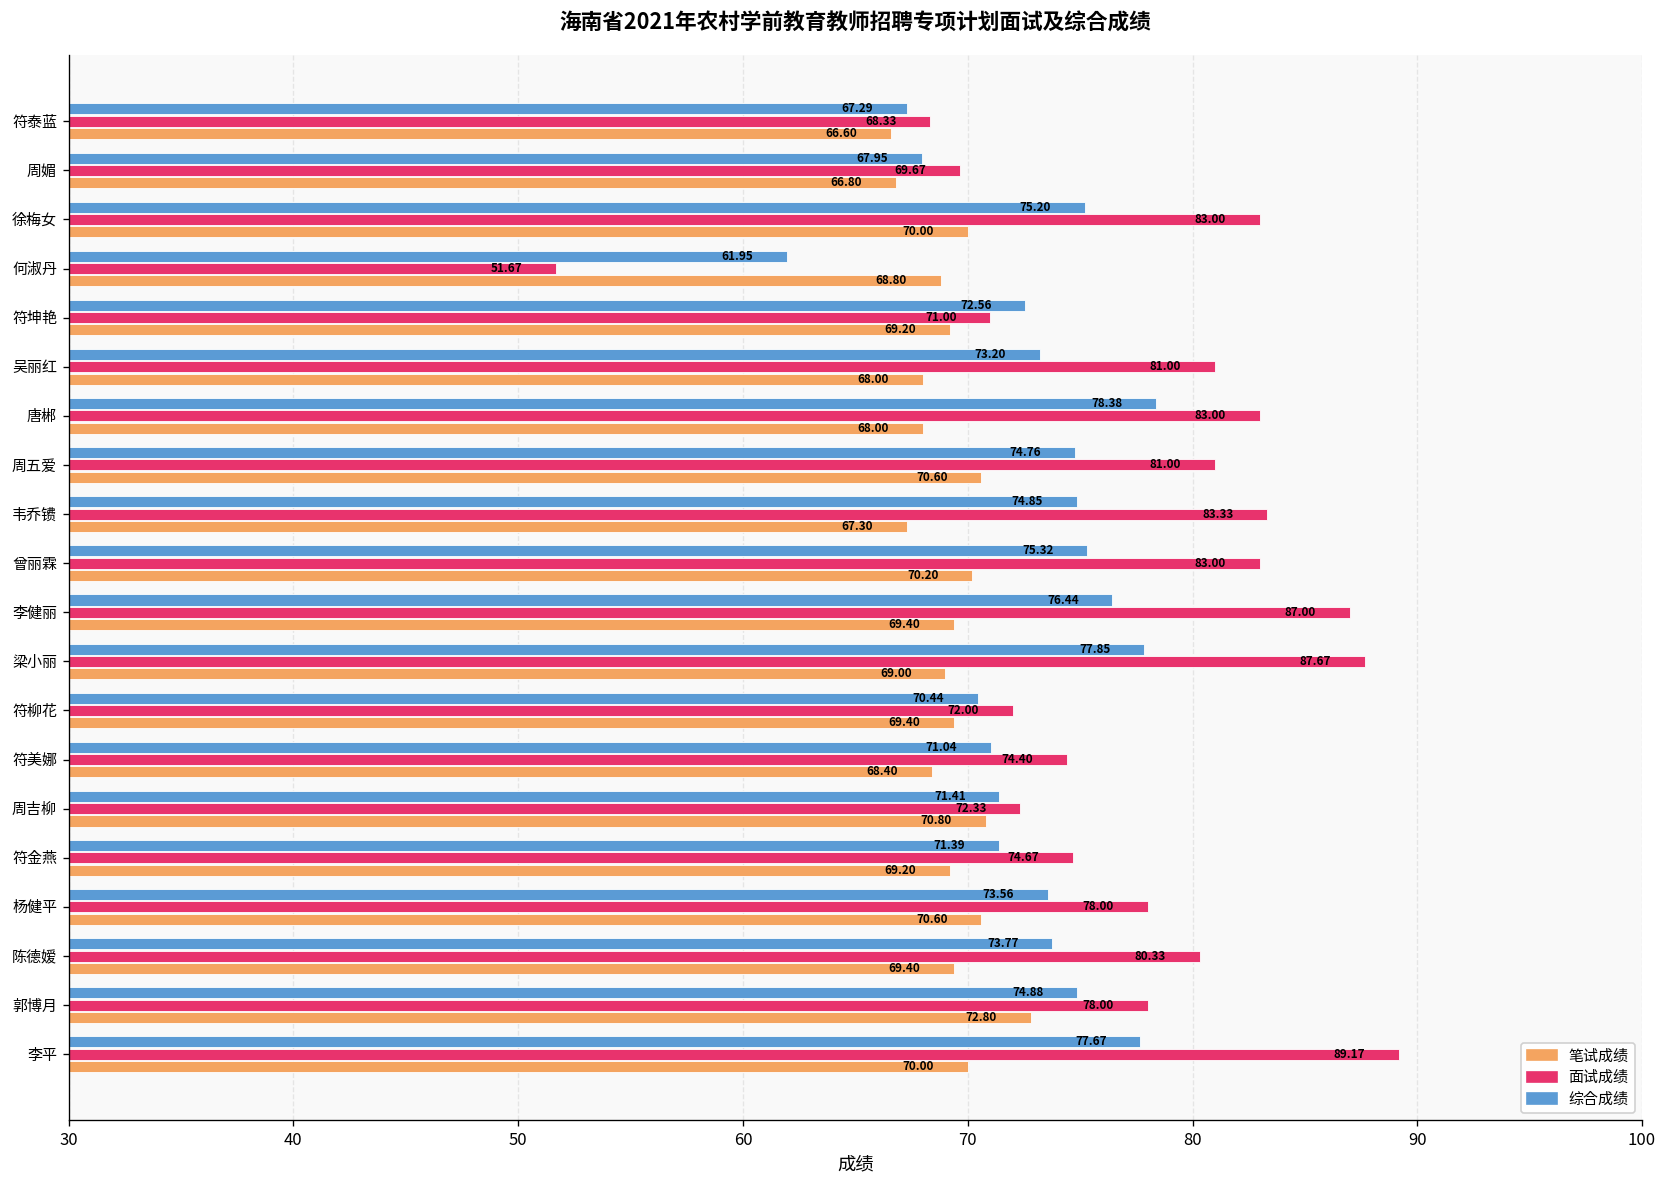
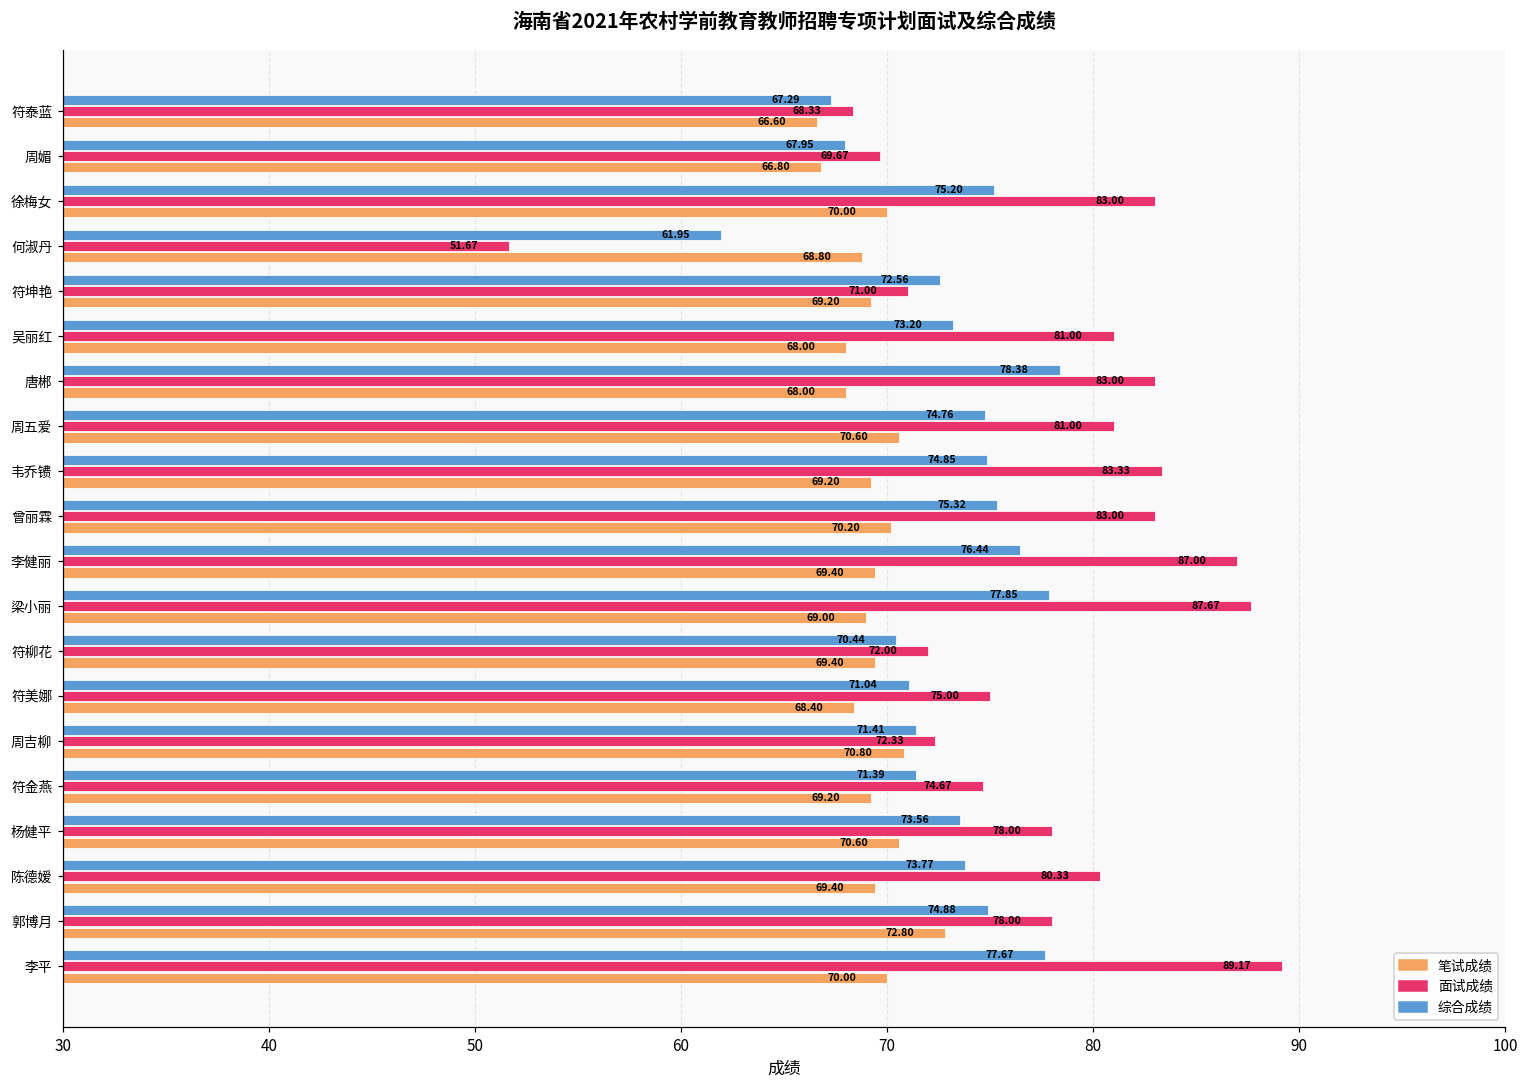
笔试成绩, 韦乔镄: 67.30 -> 69.20
面试成绩, 符美娜: 74.40 -> 75.00
